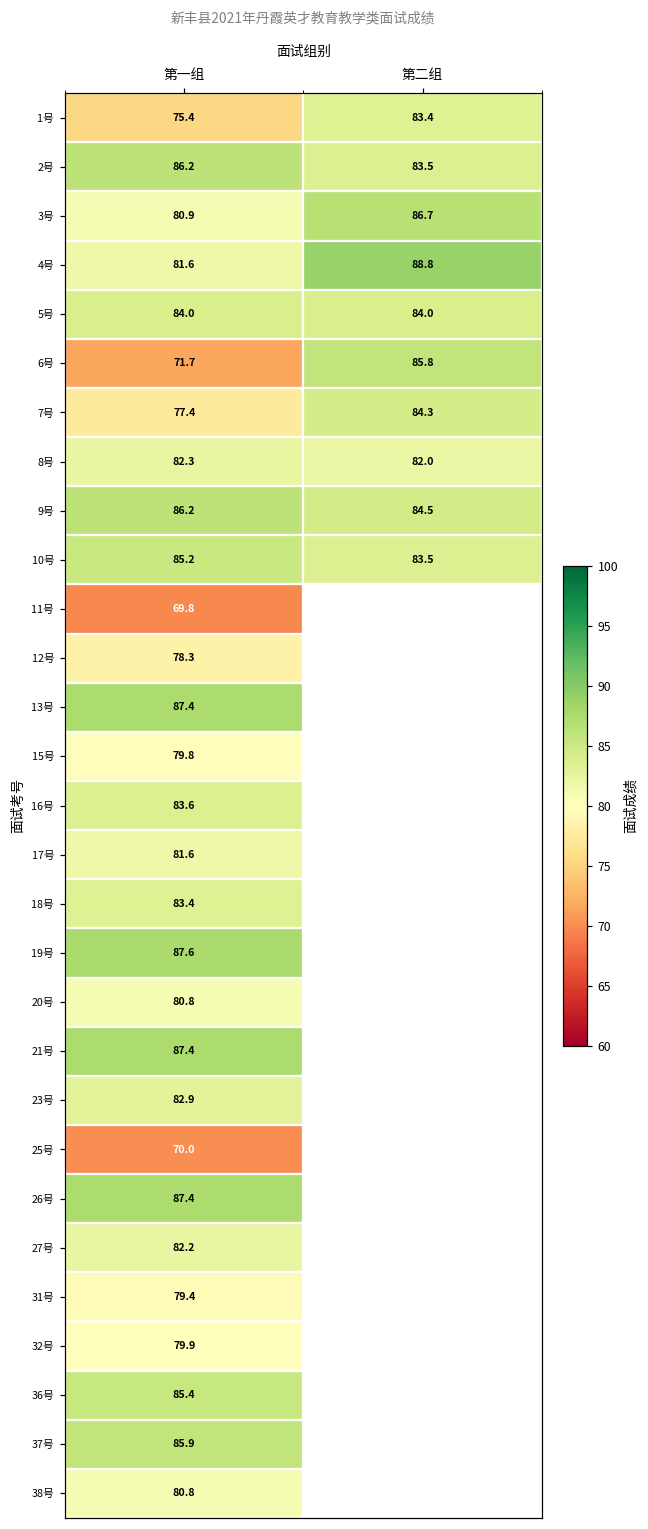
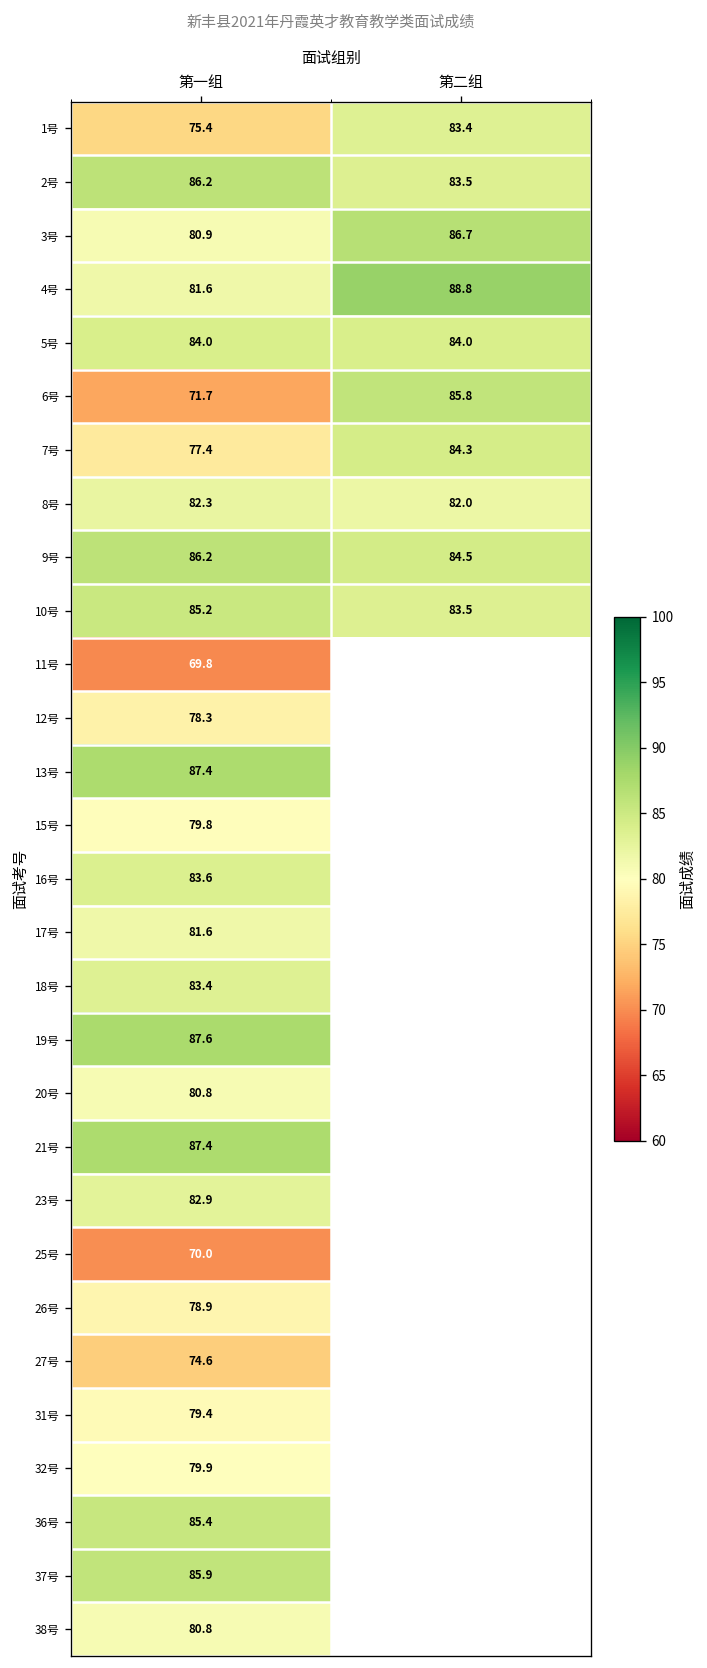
26号, 第一组: 87.4 -> 78.9
27号, 第一组: 82.2 -> 74.6
